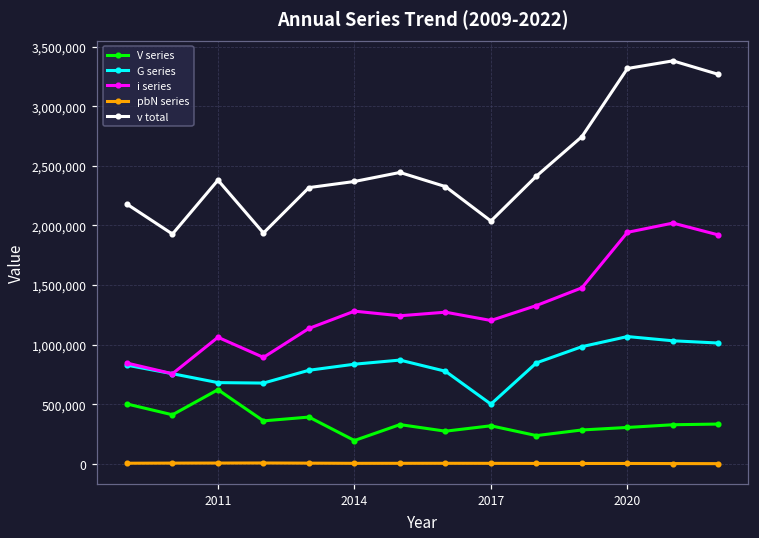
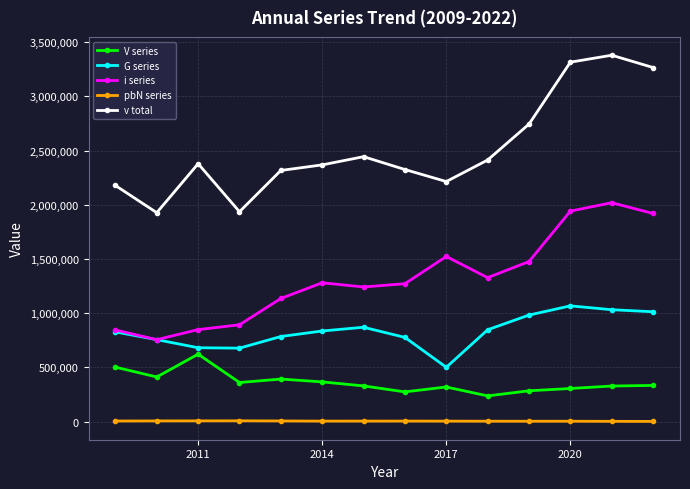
i series, 2011: 1,060,000 -> 850,000
V series, 2014: 200,000 -> 370,000
i series, 2017: 1,200,000 -> 1,520,000
v total, 2017: 2,040,000 -> 2,210,000
